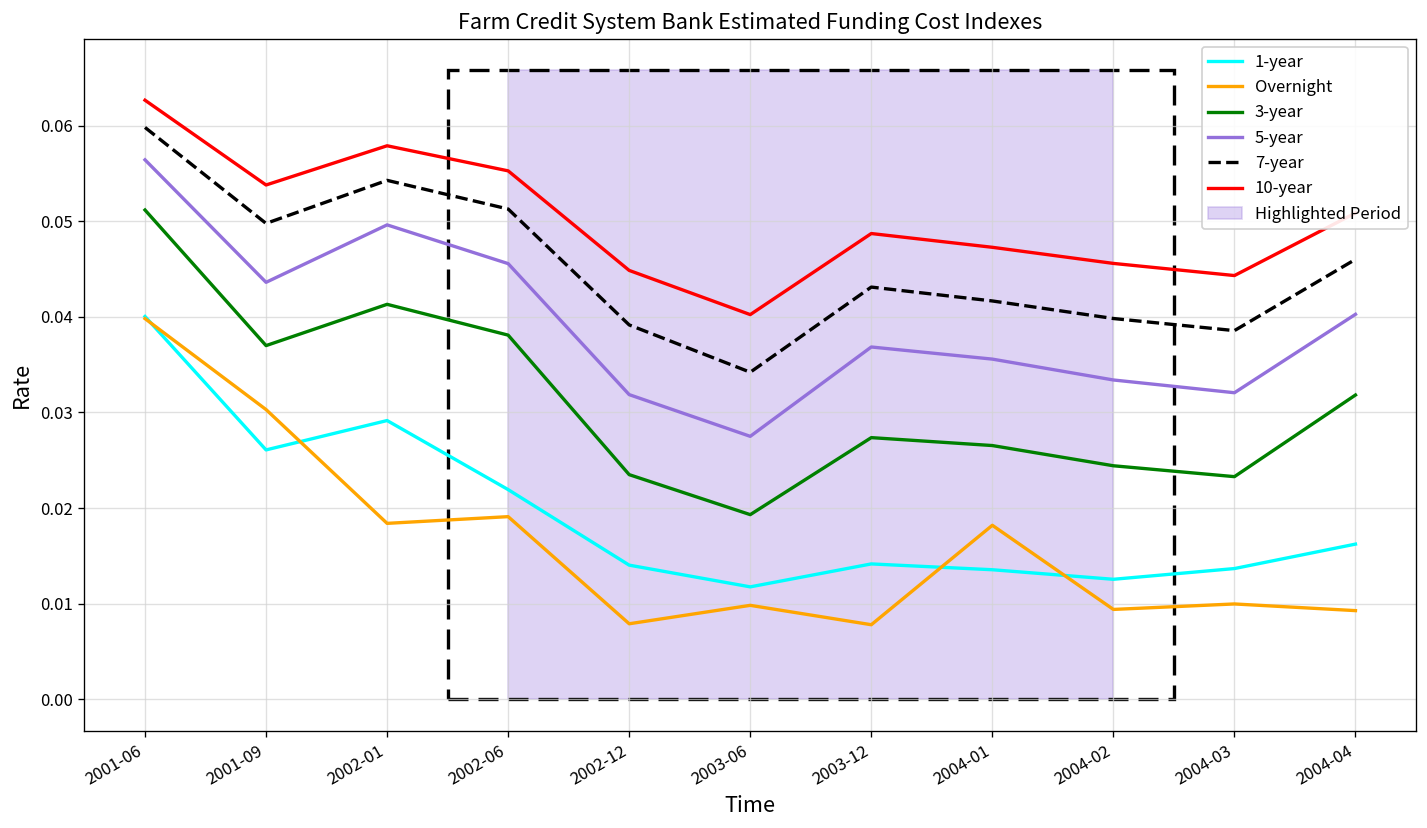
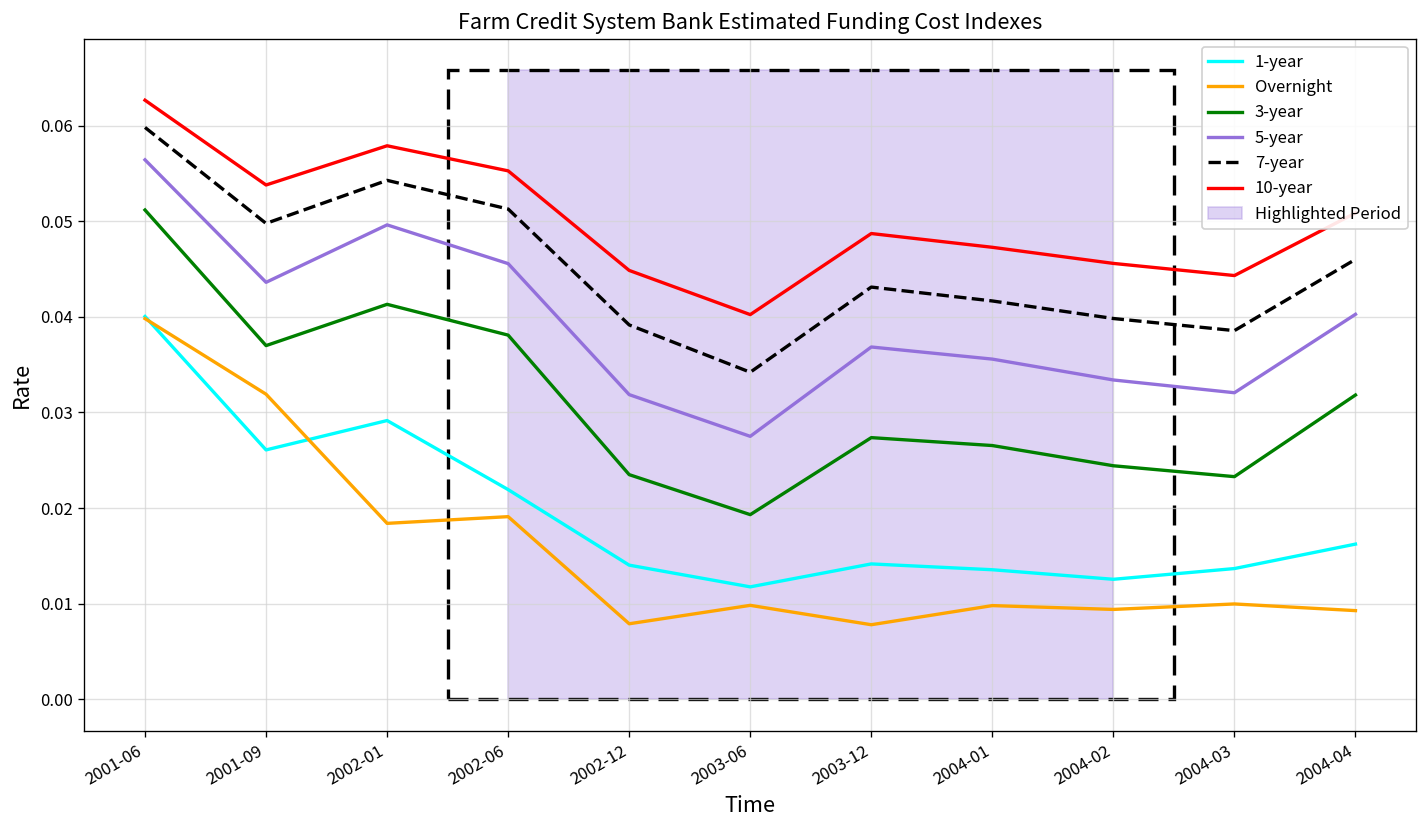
Overnight, 2001-09: 0.030 -> 0.032
Overnight, 2004-01: 0.018 -> 0.010
